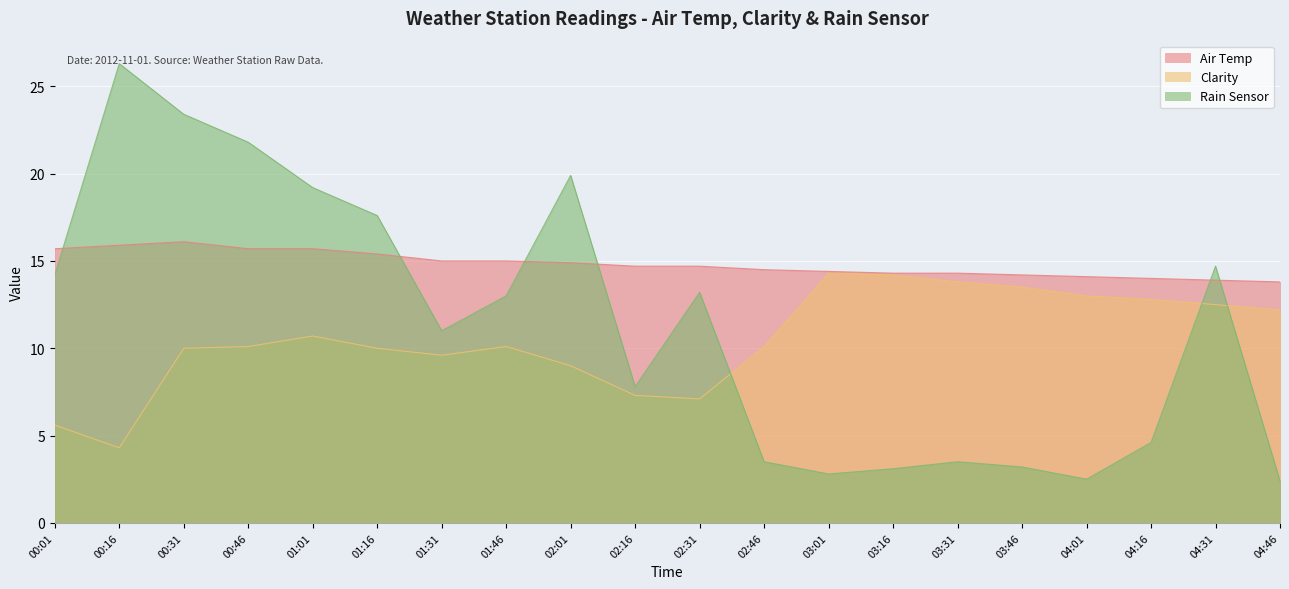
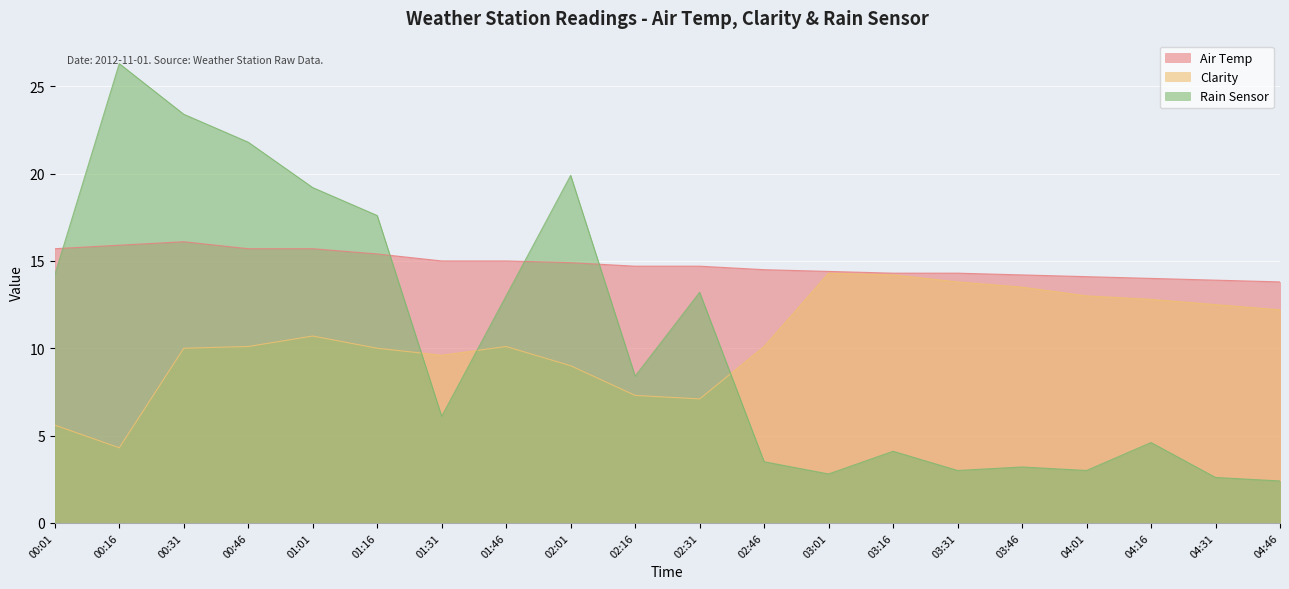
Rain Sensor, 01:31: 11.0 -> 6.1
Rain Sensor, 02:16: 7.8 -> 8.4
Rain Sensor, 03:16: 3.1 -> 4.1
Rain Sensor, 03:31: 3.5 -> 3.0
Rain Sensor, 04:01: 2.5 -> 3.0
Rain Sensor, 04:31: 14.7 -> 2.6
